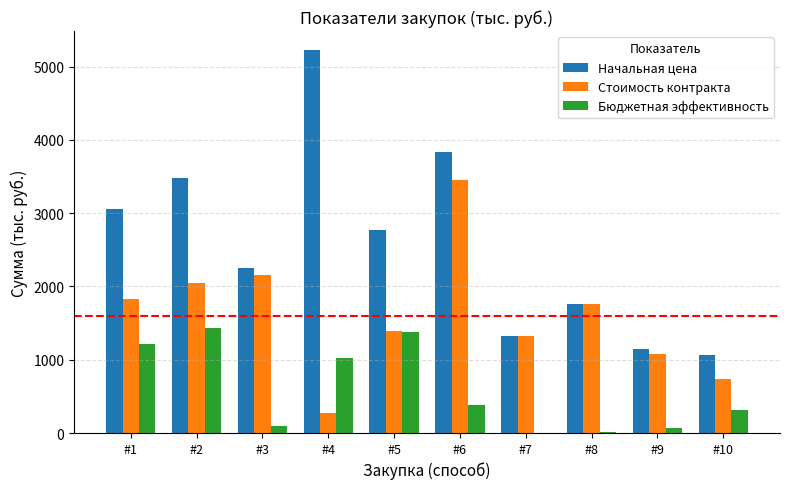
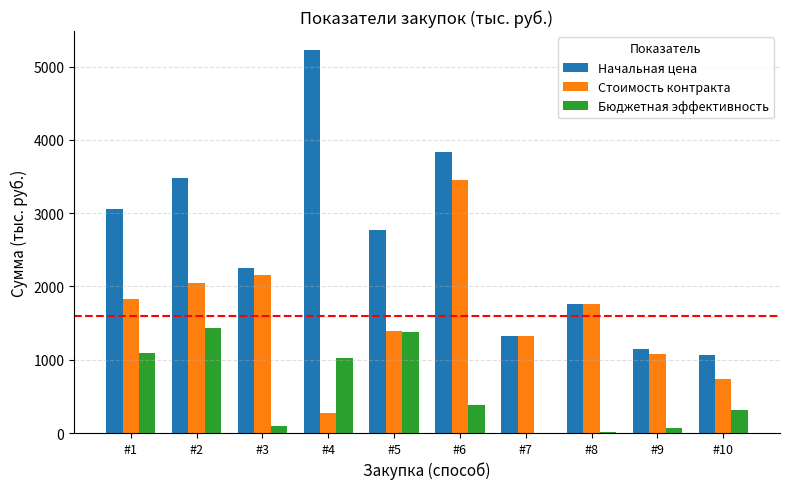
Бюджетная эффективность, #1: 1200 -> 1100
